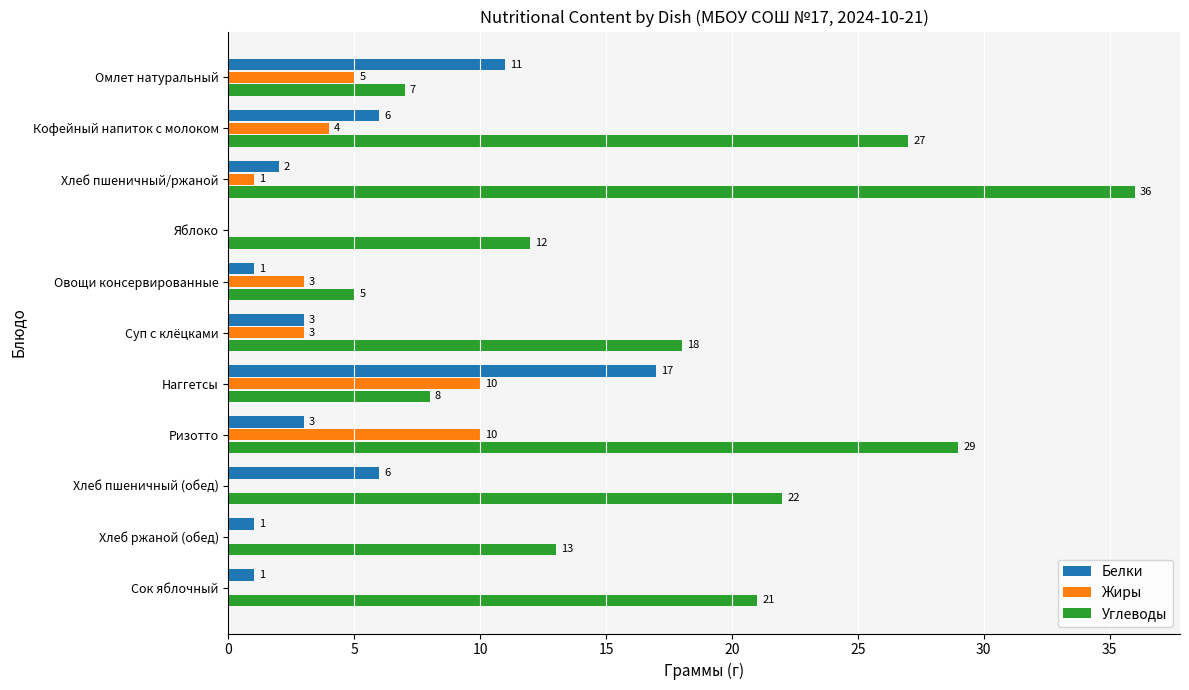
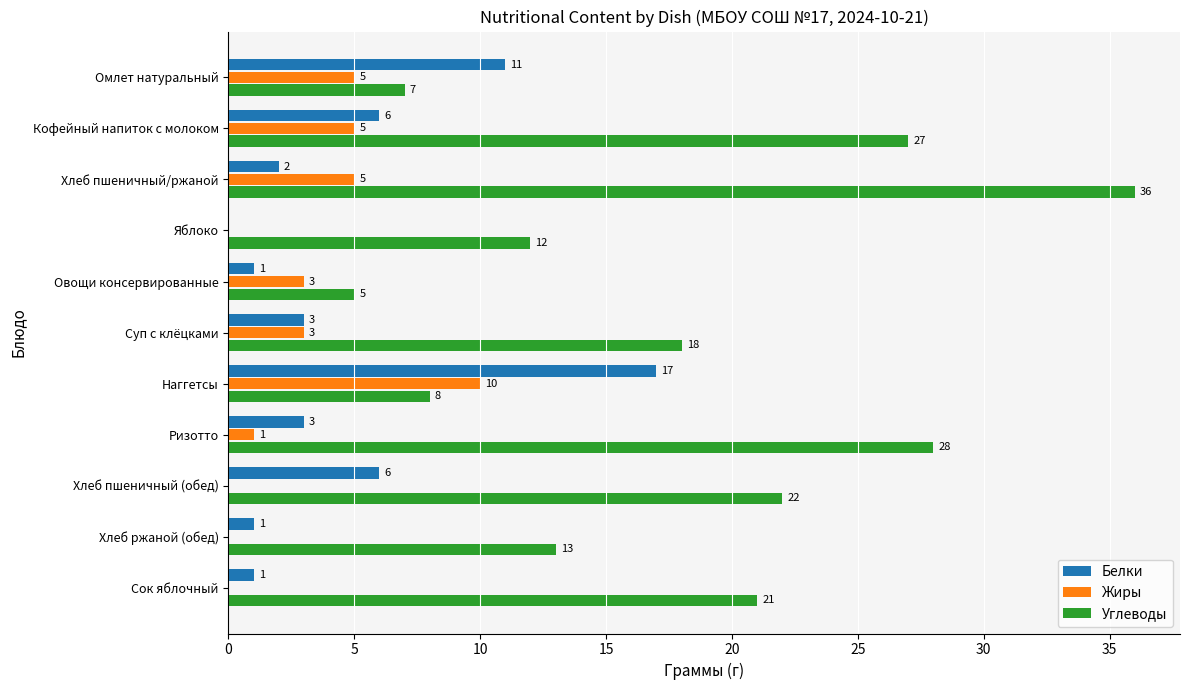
Жиры, Кофейный напиток с молоком: 4 -> 5
Жиры, Хлеб пшеничный/ржаной: 1 -> 5
Жиры, Ризотто: 10 -> 1
Углеводы, Ризотто: 29 -> 28
